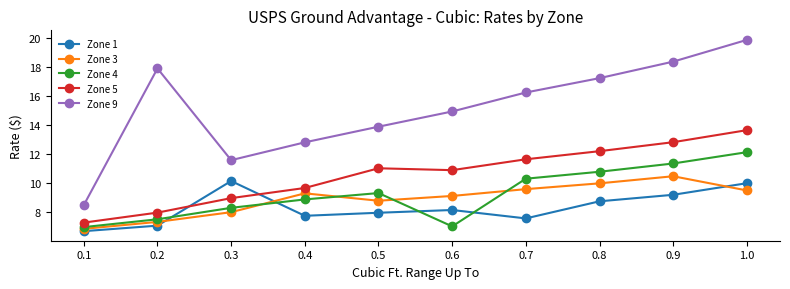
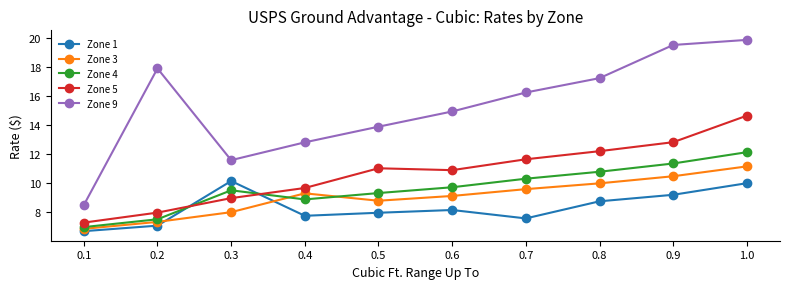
Zone 4, 0.3: 8.3 -> 9.5
Zone 4, 0.6: 7.0 -> 9.7
Zone 9, 0.9: 18.4 -> 19.5
Zone 3, 1.0: 9.5 -> 11.1
Zone 5, 1.0: 13.6 -> 14.6
